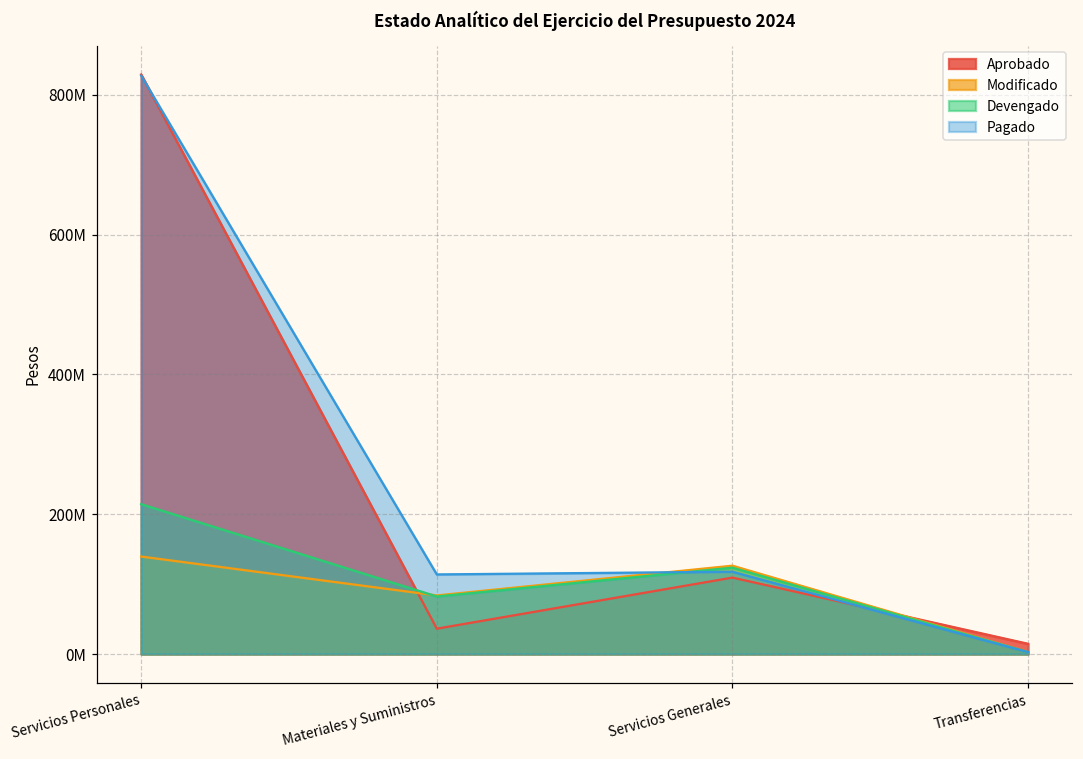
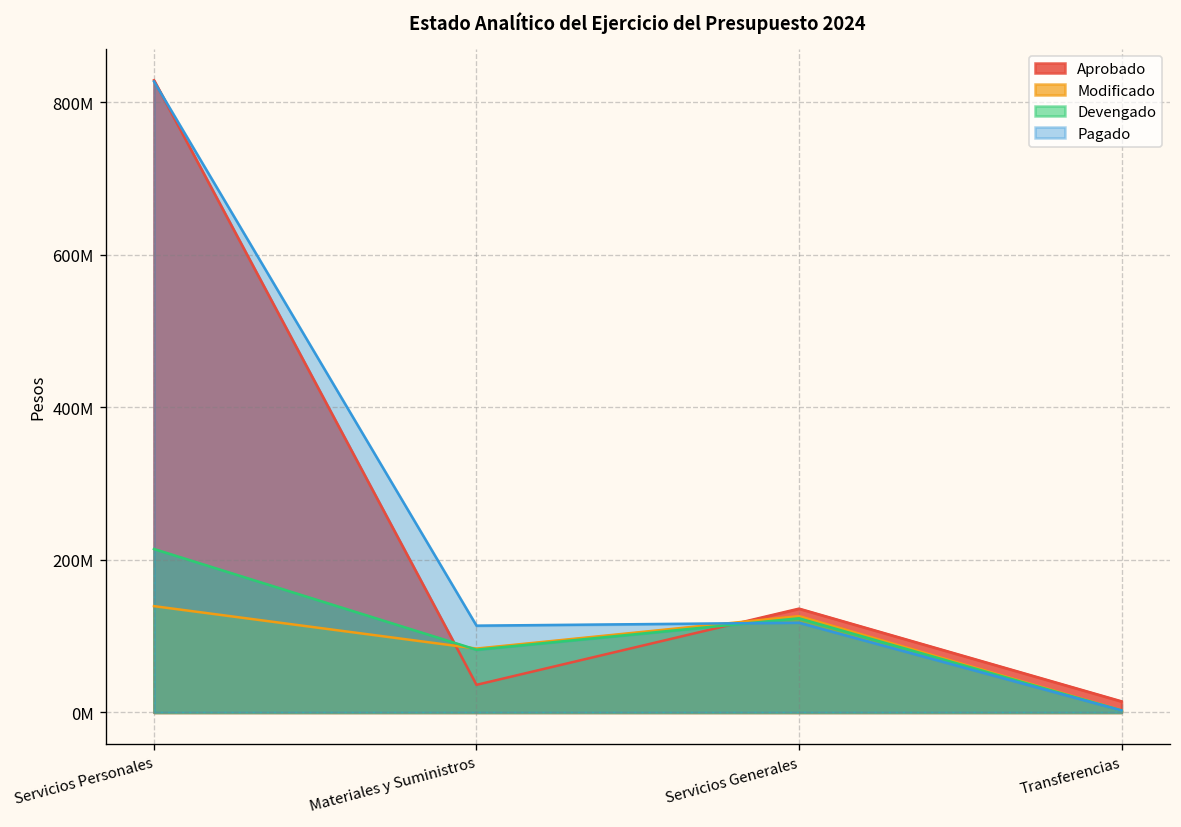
Aprobado, Servicios Generales: 110000000 -> 140000000
